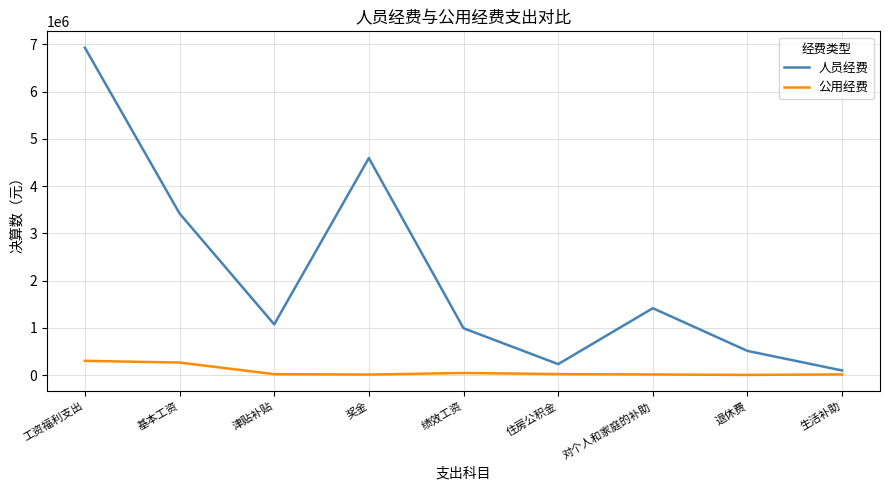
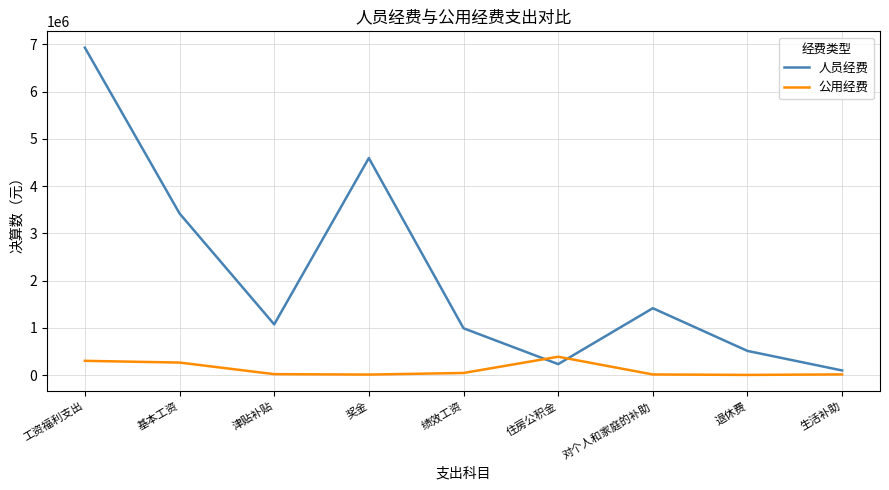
公用经费, 住房公积金: 0 -> 400000
